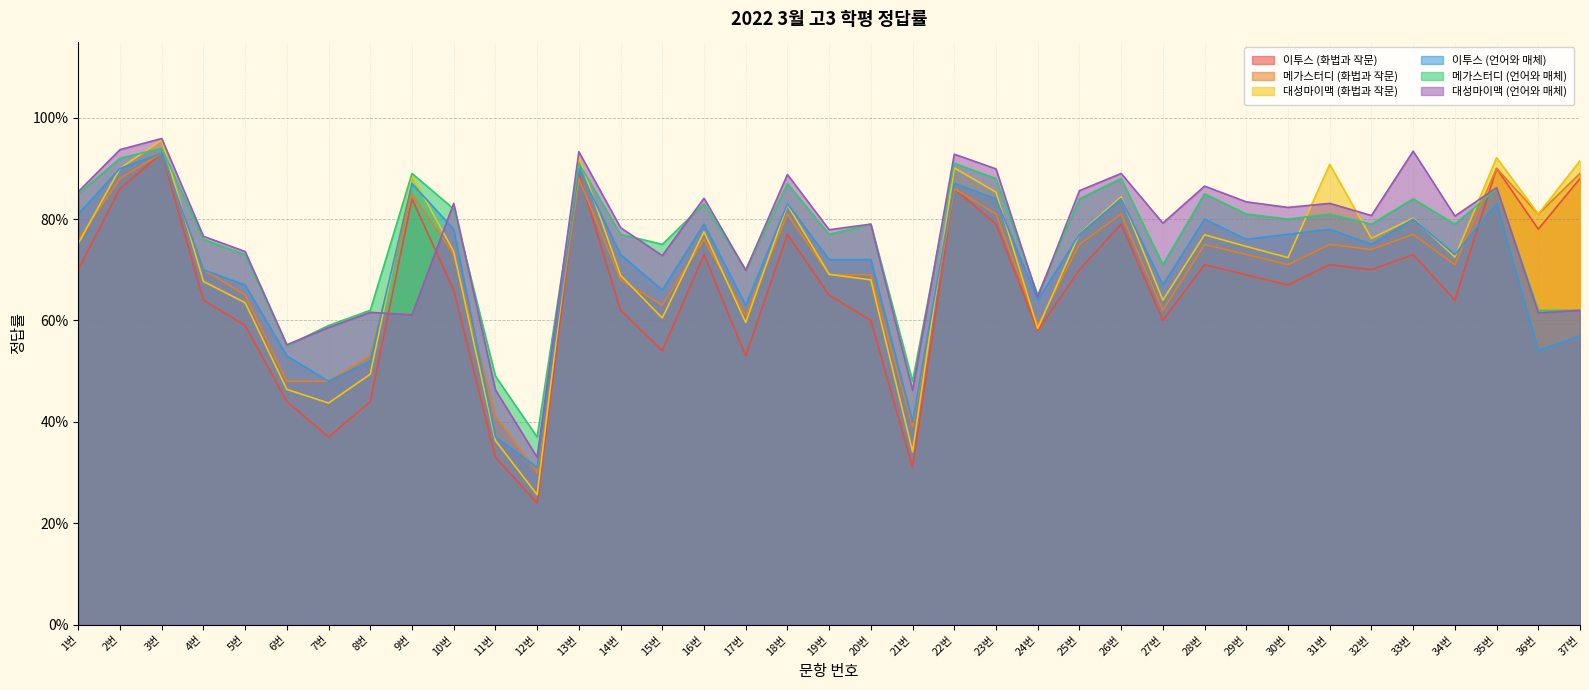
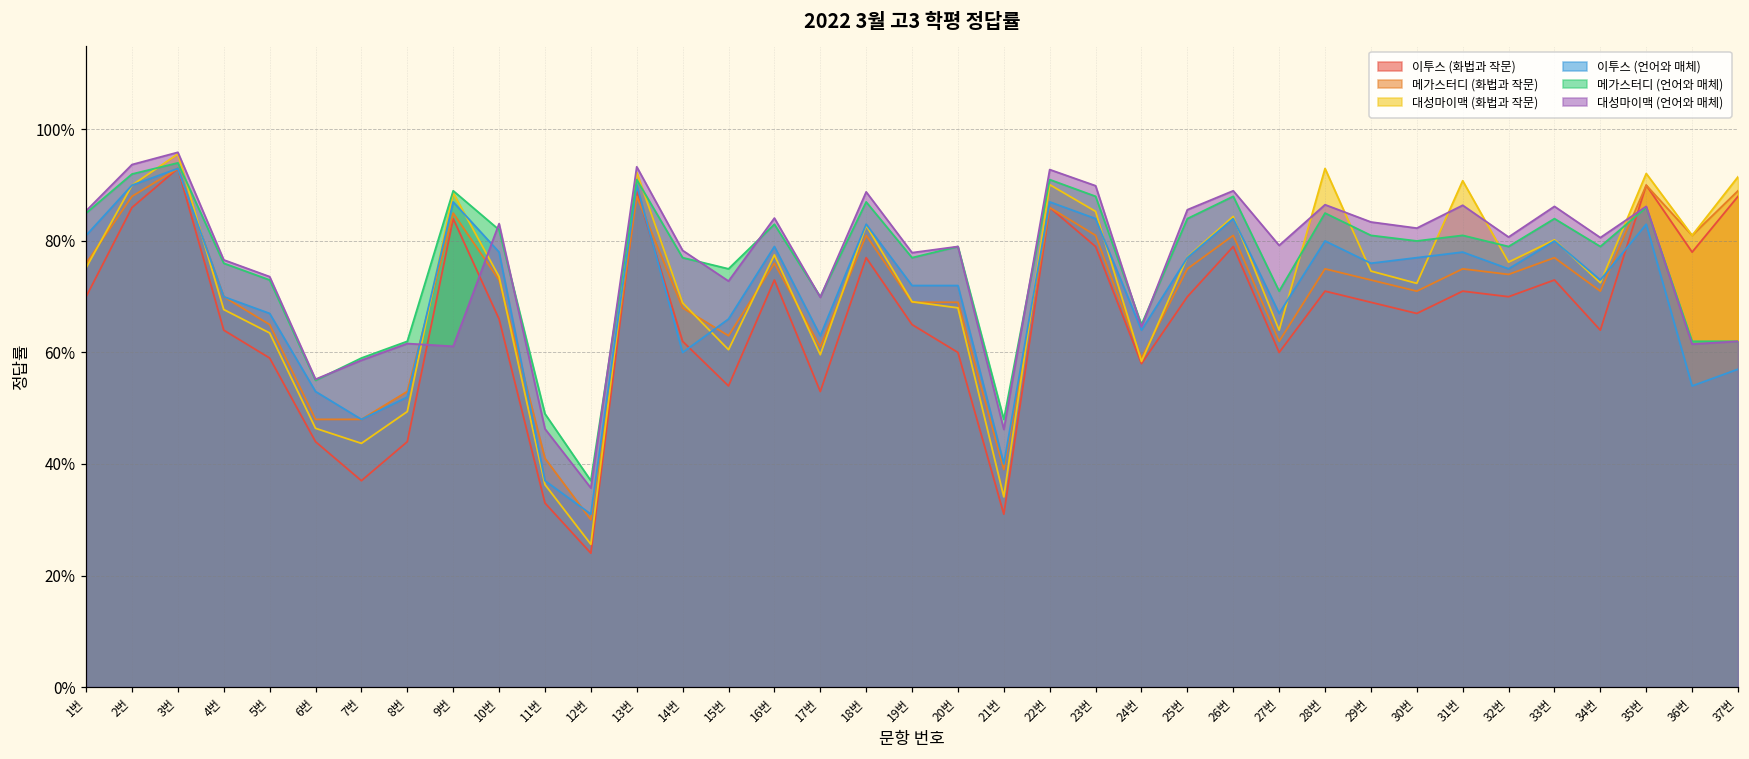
대성마이맥 (언어와 매체), 12번: 33% -> 36%
이투스 (언어와 매체), 14번: 73% -> 60%
대성마이맥 (화법과 작문), 28번: 77% -> 93%
대성마이맥 (언어와 매체), 31번: 83% -> 86%
대성마이맥 (언어와 매체), 33번: 93% -> 86%
